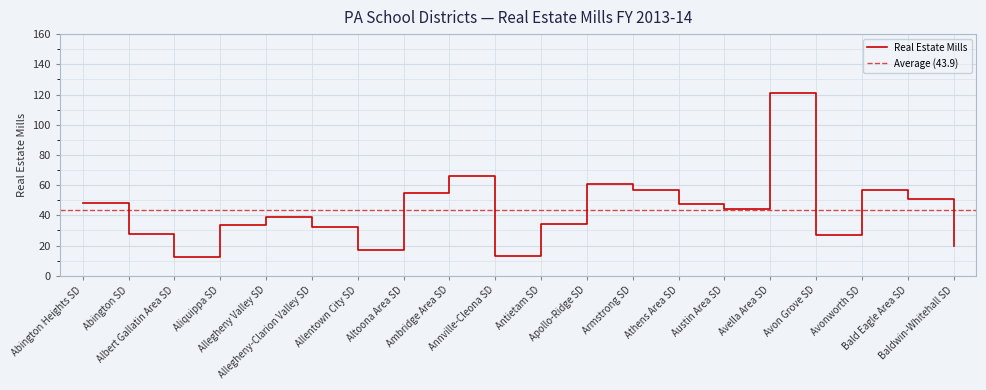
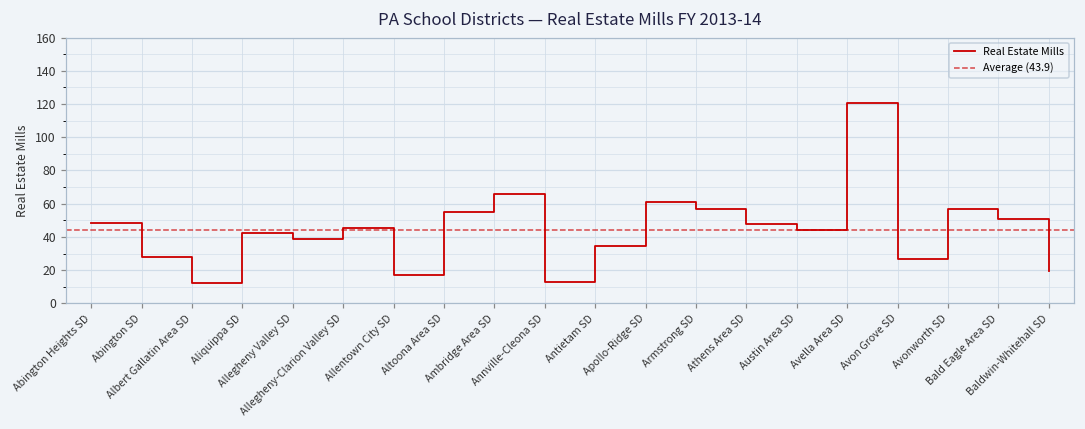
Aliquippa SD: 34 -> 42
Allegheny-Clarion Valley SD: 32 -> 45
